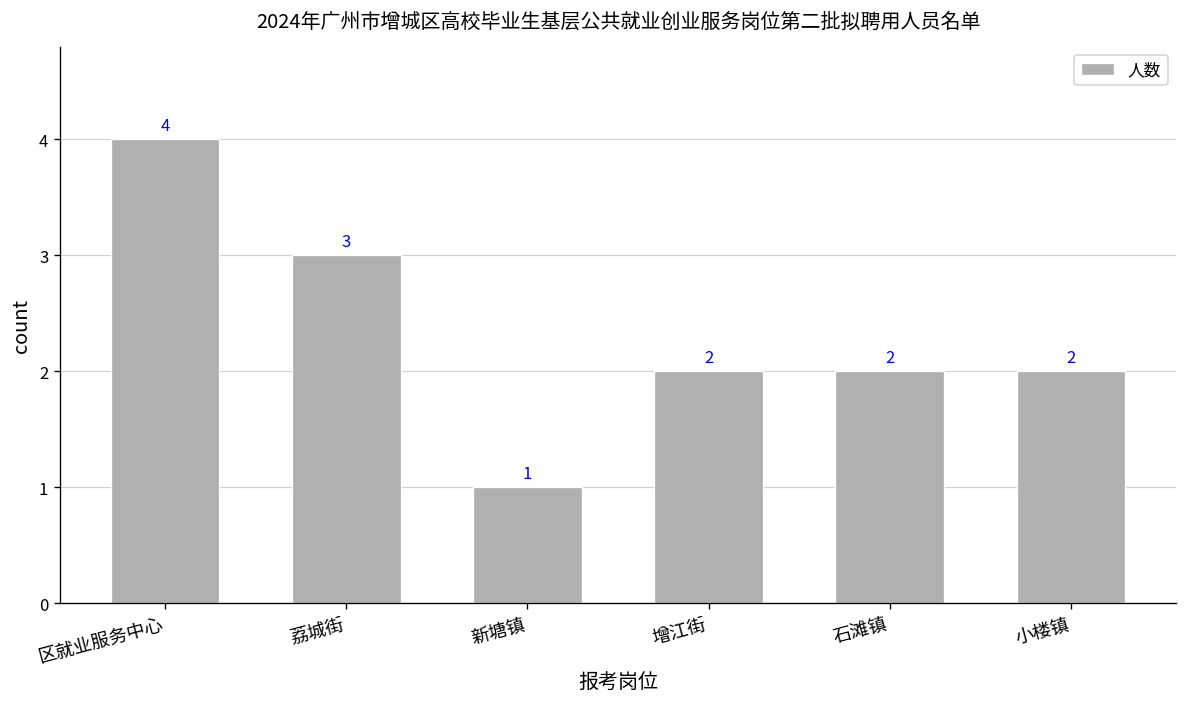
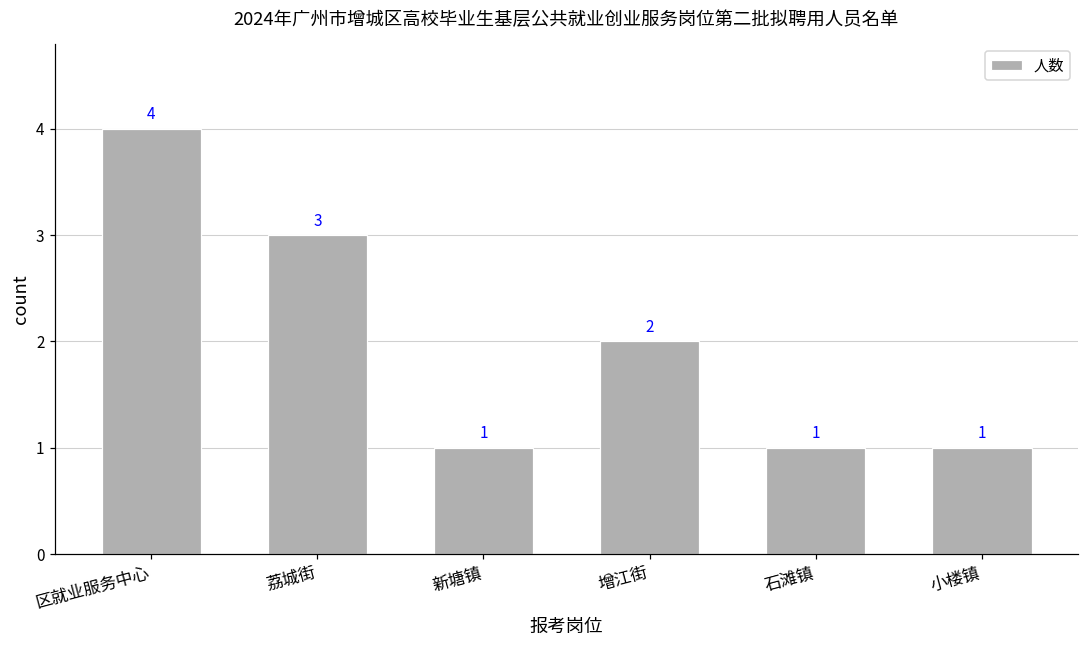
石滩镇: 2 -> 1
小楼镇: 2 -> 1
